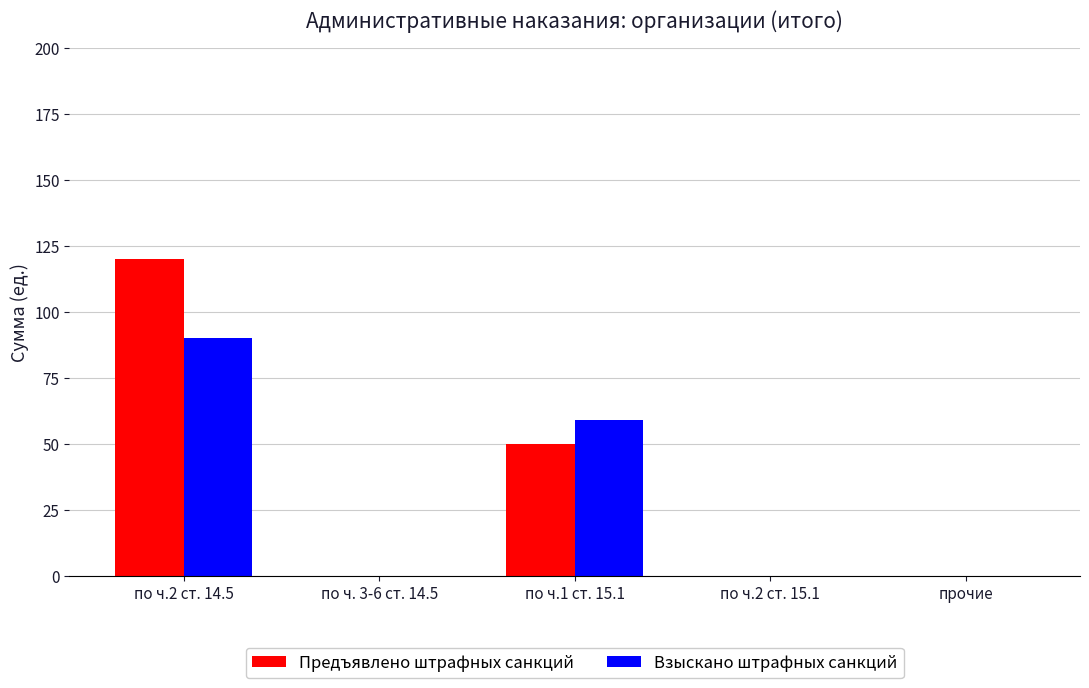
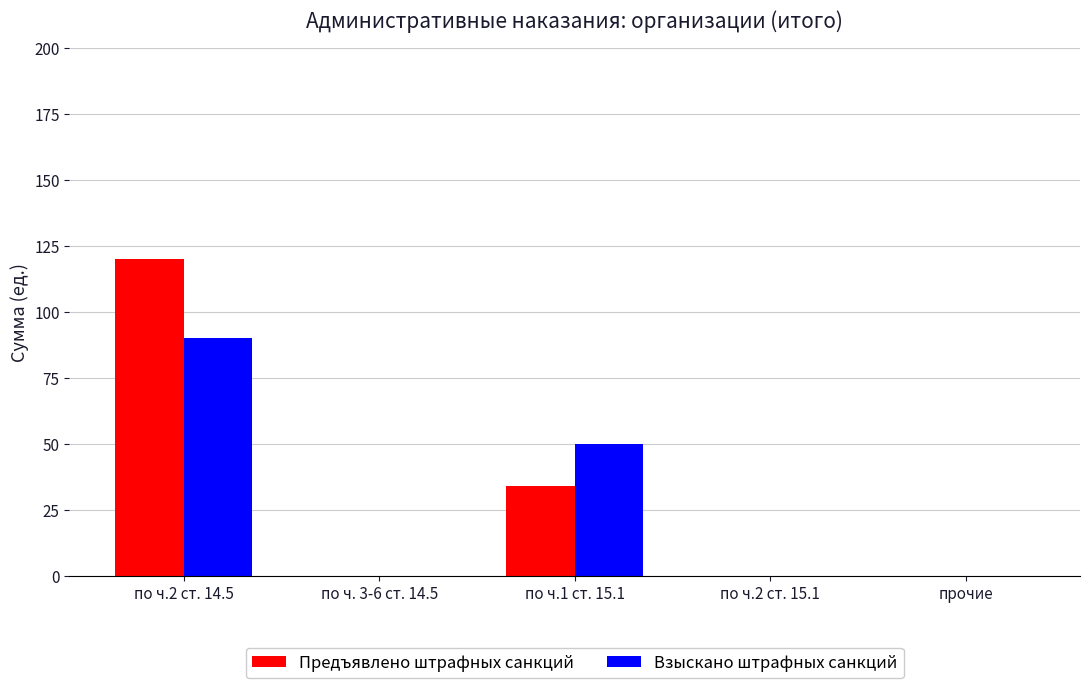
Предъявлено штрафных санкций, по ч.1 ст. 15.1: 50 -> 34
Взыскано штрафных санкций, по ч.1 ст. 15.1: 59 -> 50
